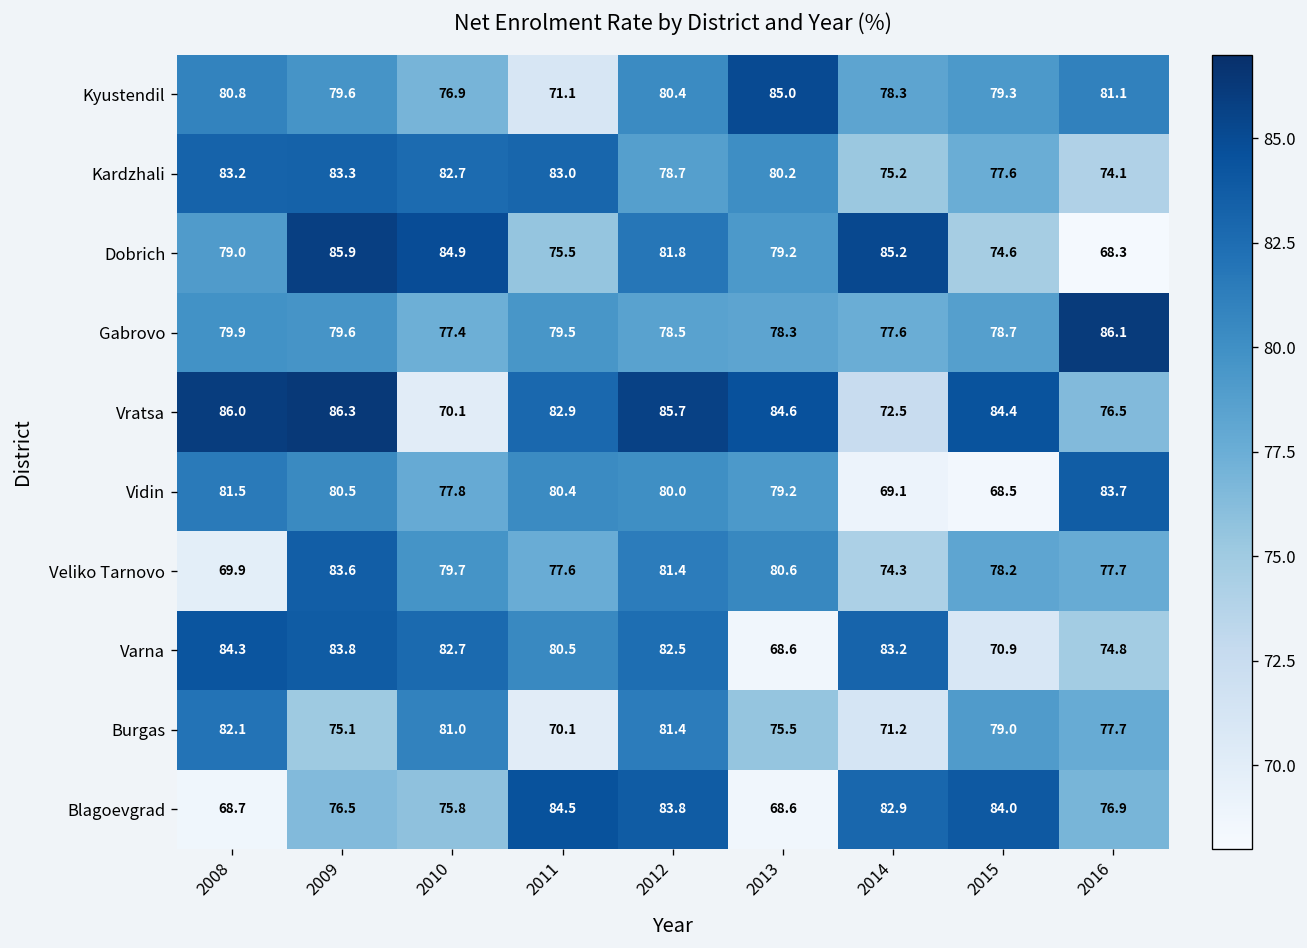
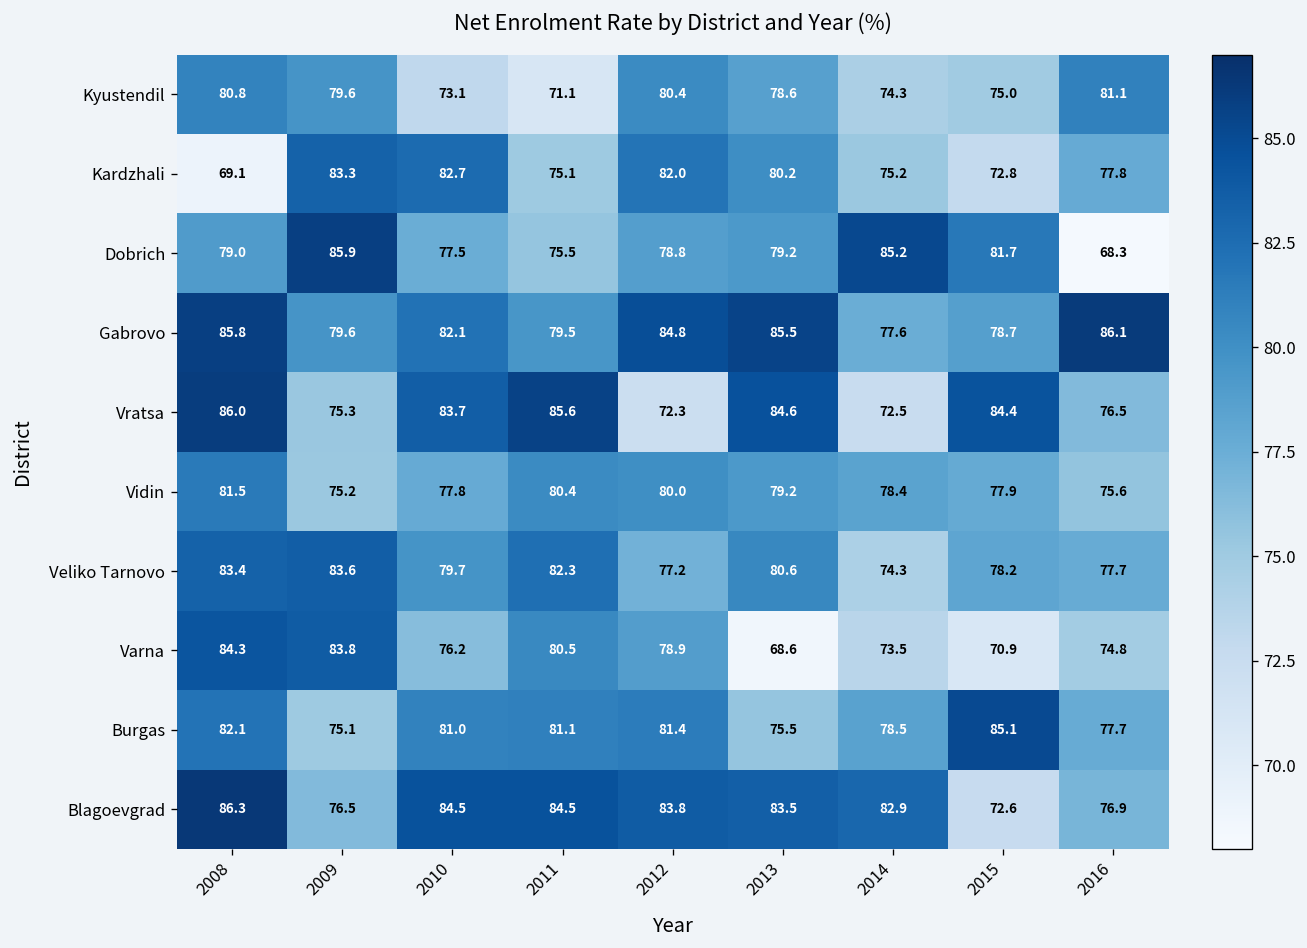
Kyustendil, 2010: 76.9 -> 73.1
Kyustendil, 2013: 85.0 -> 78.6
Kyustendil, 2014: 78.3 -> 74.3
Kyustendil, 2015: 79.3 -> 75.0
Kardzhali, 2008: 83.2 -> 69.1
Kardzhali, 2011: 83.0 -> 75.1
Kardzhali, 2012: 78.7 -> 82.0
Kardzhali, 2015: 77.6 -> 72.8
Kardzhali, 2016: 74.1 -> 77.8
Dobrich, 2010: 84.9 -> 77.5
Dobrich, 2012: 81.8 -> 78.8
Dobrich, 2015: 74.6 -> 81.7
Gabrovo, 2008: 79.9 -> 85.8
Gabrovo, 2010: 77.4 -> 82.1
Gabrovo, 2012: 78.5 -> 84.8
Gabrovo, 2013: 78.3 -> 85.5
Vratsa, 2009: 86.3 -> 75.3
Vratsa, 2010: 70.1 -> 83.7
Vratsa, 2011: 82.9 -> 85.6
Vratsa, 2012: 85.7 -> 72.3
Vidin, 2009: 80.5 -> 75.2
Vidin, 2014: 69.1 -> 78.4
Vidin, 2015: 68.5 -> 77.9
Vidin, 2016: 83.7 -> 75.6
Veliko Tarnovo, 2008: 69.9 -> 83.4
Veliko Tarnovo, 2011: 77.6 -> 82.3
Veliko Tarnovo, 2012: 81.4 -> 77.2
Varna, 2010: 82.7 -> 76.2
Varna, 2012: 82.5 -> 78.9
Varna, 2014: 83.2 -> 73.5
Burgas, 2011: 70.1 -> 81.1
Burgas, 2014: 71.2 -> 78.5
Burgas, 2015: 79.0 -> 85.1
Blagoevgrad, 2008: 68.7 -> 86.3
Blagoevgrad, 2010: 75.8 -> 84.5
Blagoevgrad, 2013: 68.6 -> 83.5
Blagoevgrad, 2015: 84.0 -> 72.6
